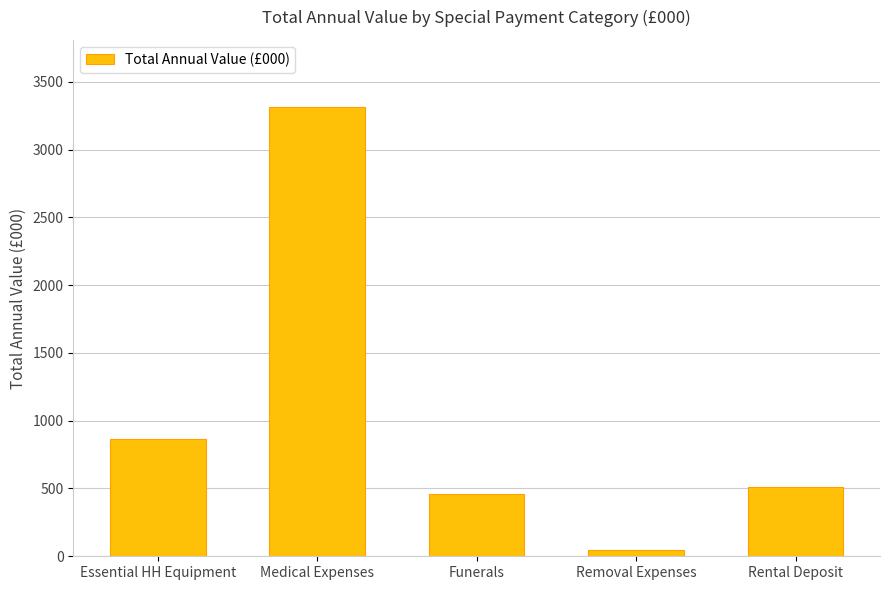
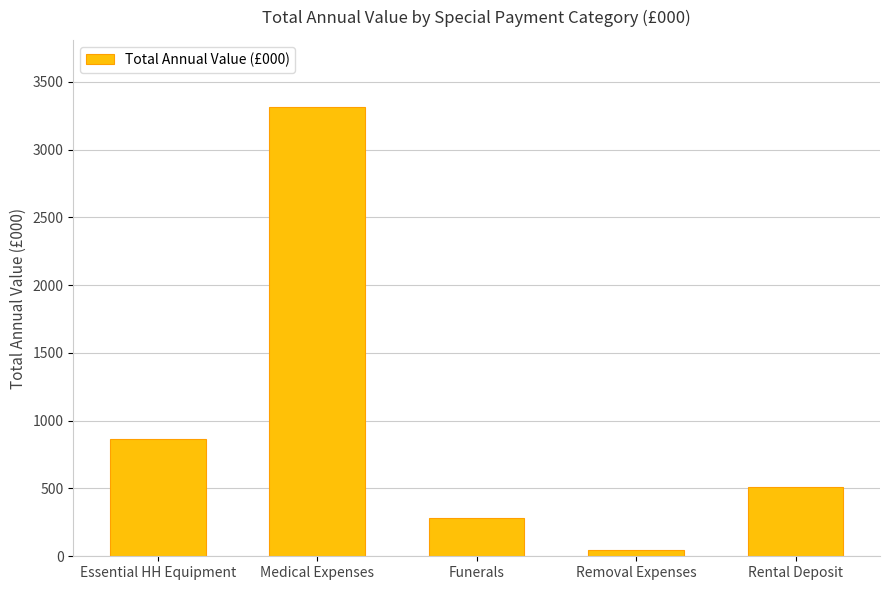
Funerals: 460 -> 280
